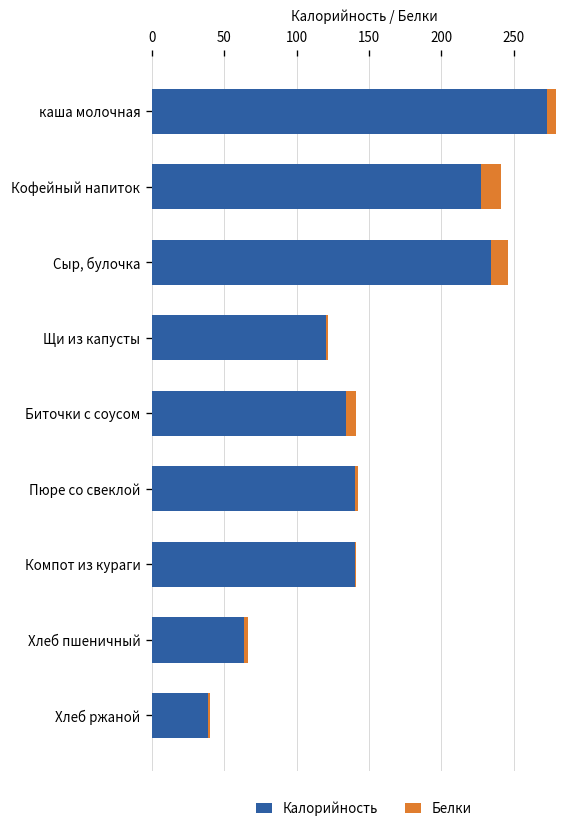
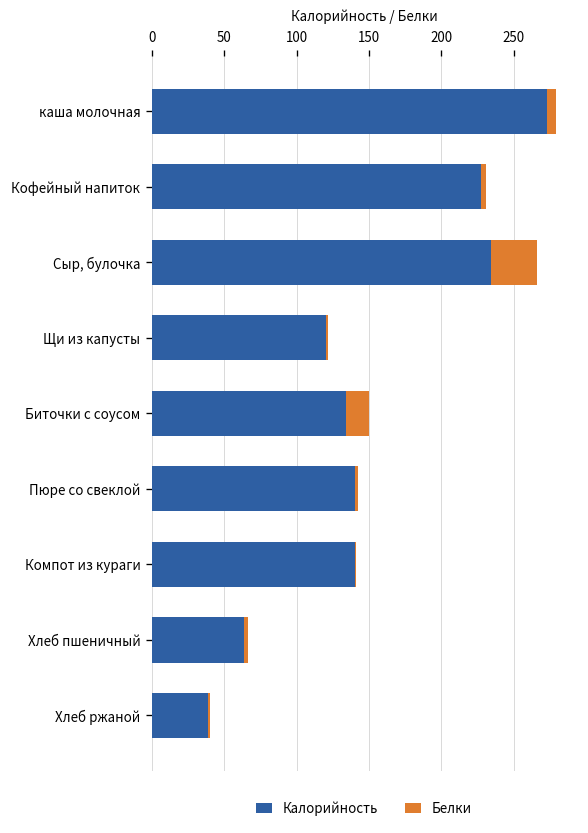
Белки, Кофейный напиток: 14 -> 4
Белки, Сыр, булочка: 12 -> 32
Белки, Биточки с соусом: 7 -> 16
